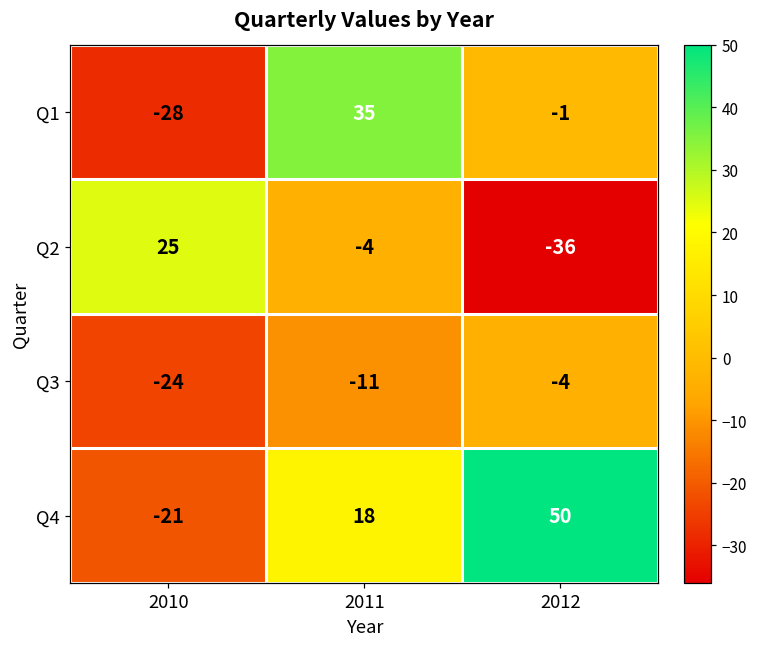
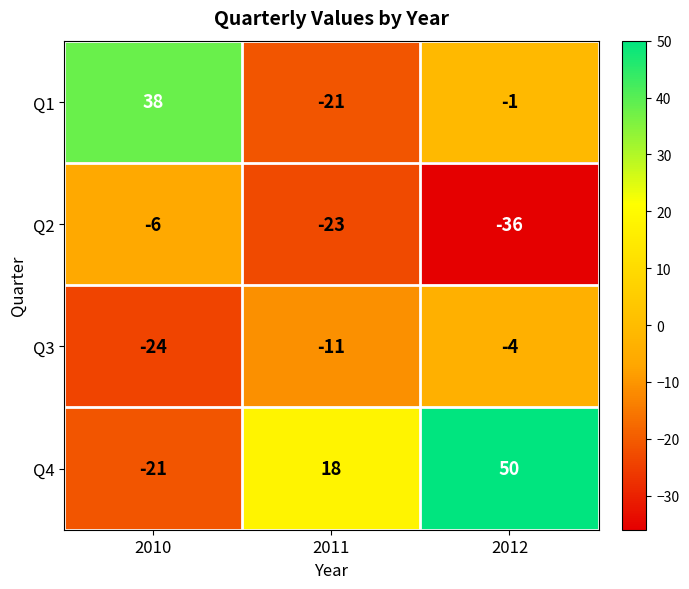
Q1, 2010: -28 -> 38
Q1, 2011: 35 -> -21
Q2, 2010: 25 -> -6
Q2, 2011: -4 -> -23
